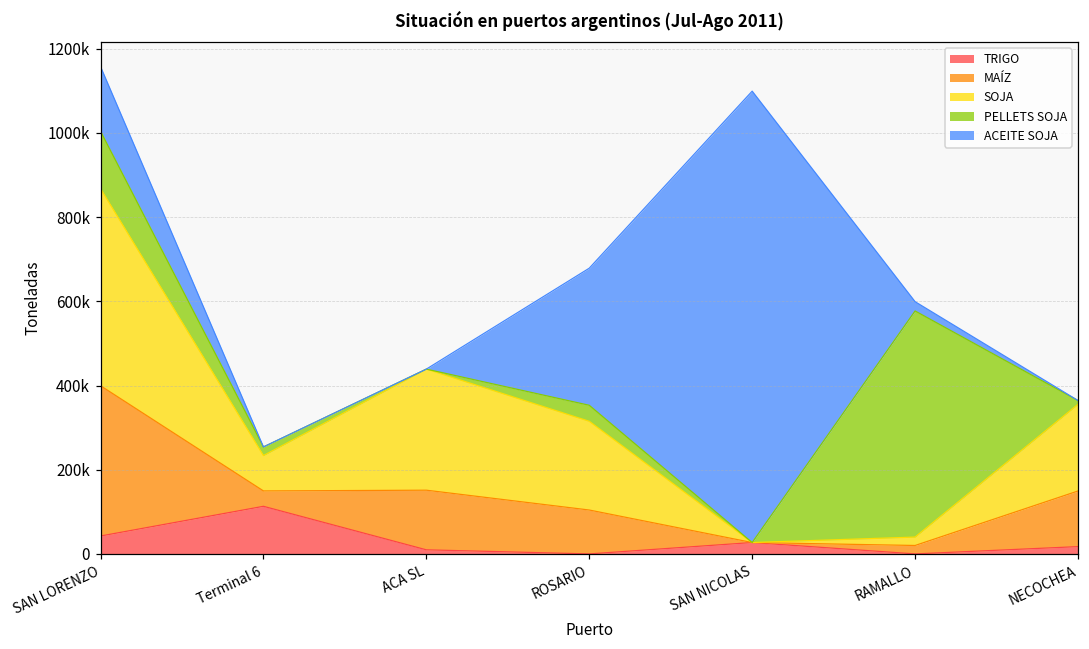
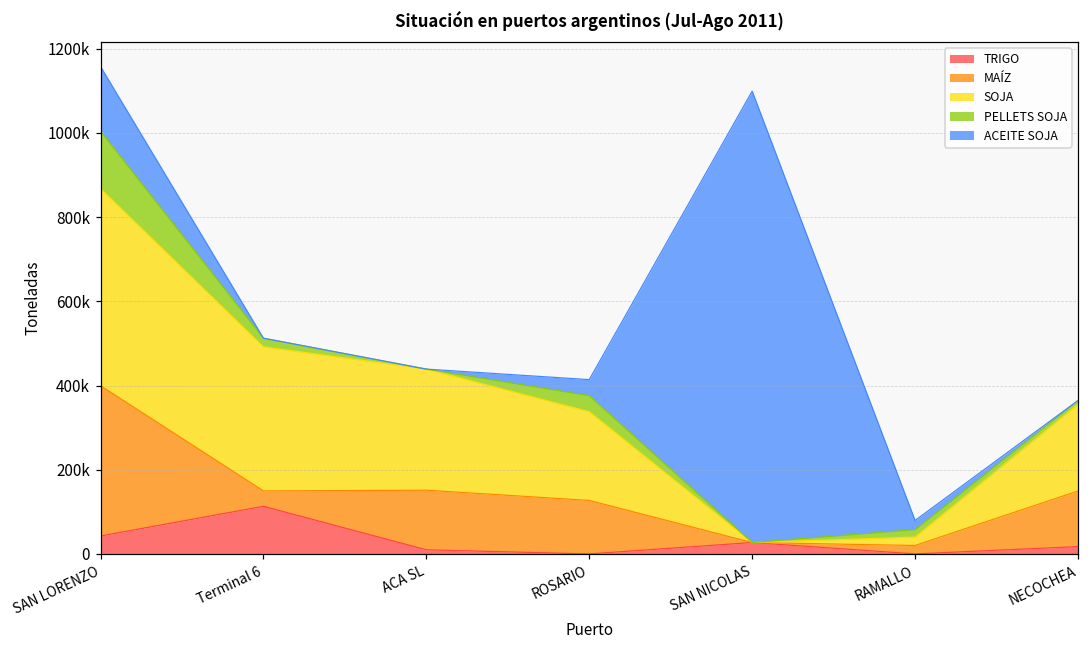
SOJA, Terminal 6: 80000 -> 340000
MAÍZ, ROSARIO: 100000 -> 130000
ACEITE SOJA, ROSARIO: 330000 -> 40000
PELLETS SOJA, RAMALLO: 540000 -> 20000
